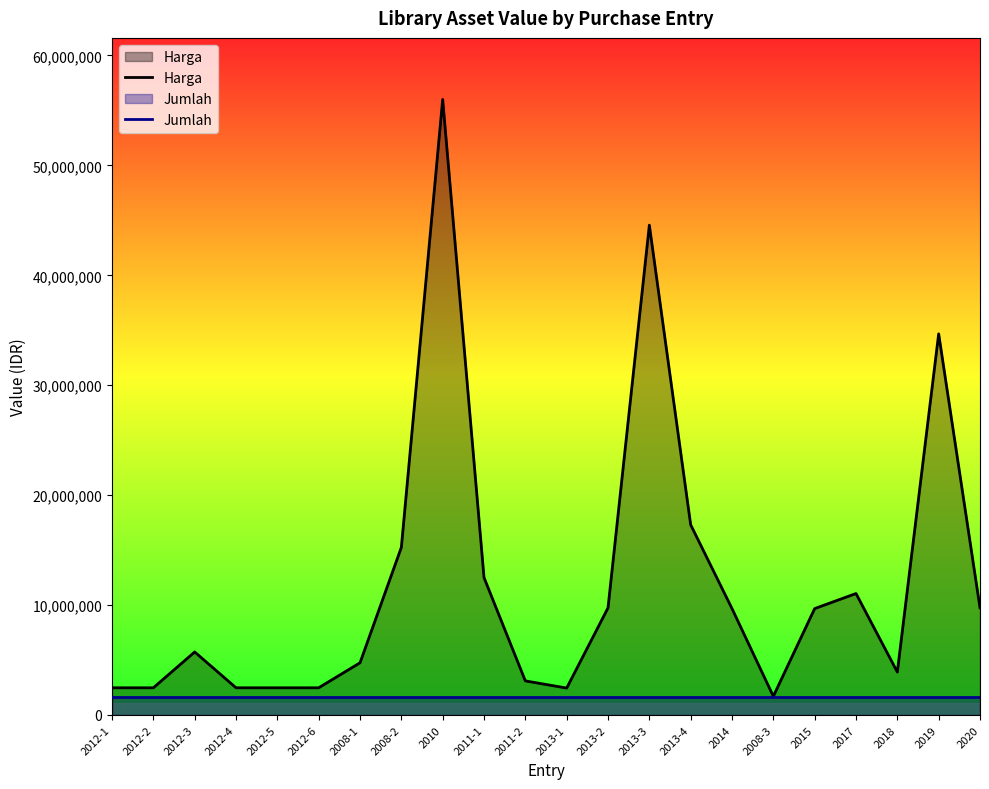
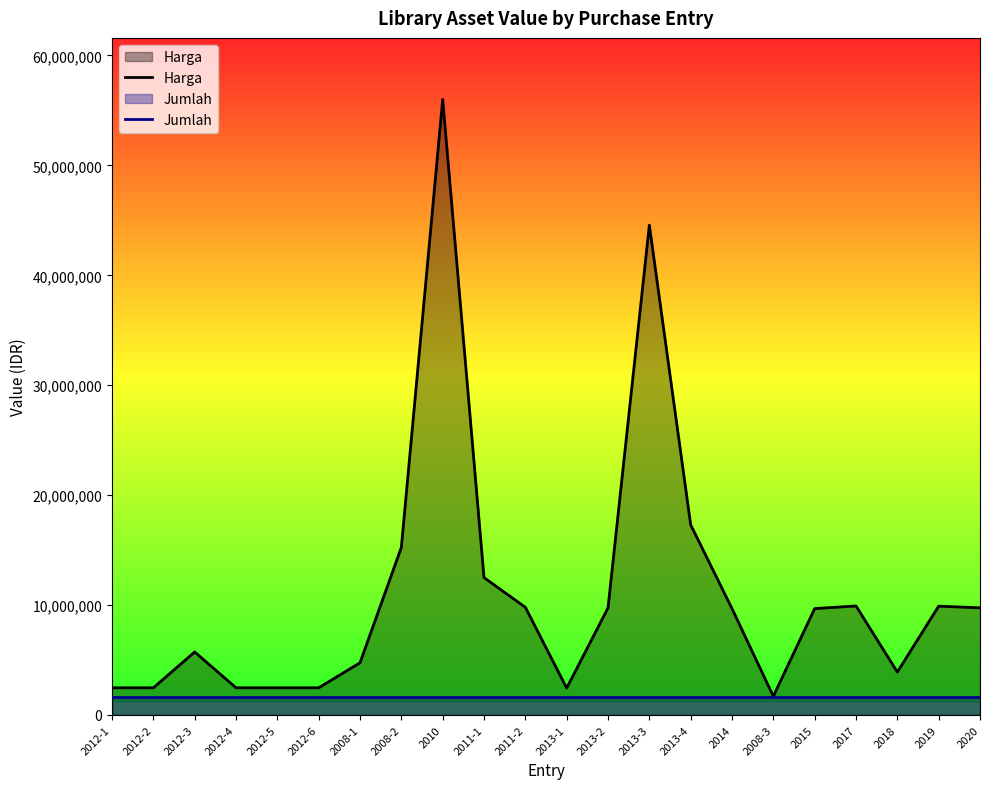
Harga, 2011-2: 3,100,000 -> 9,800,000
Harga, 2017: 11,100,000 -> 9,900,000
Harga, 2019: 34,700,000 -> 9,900,000
